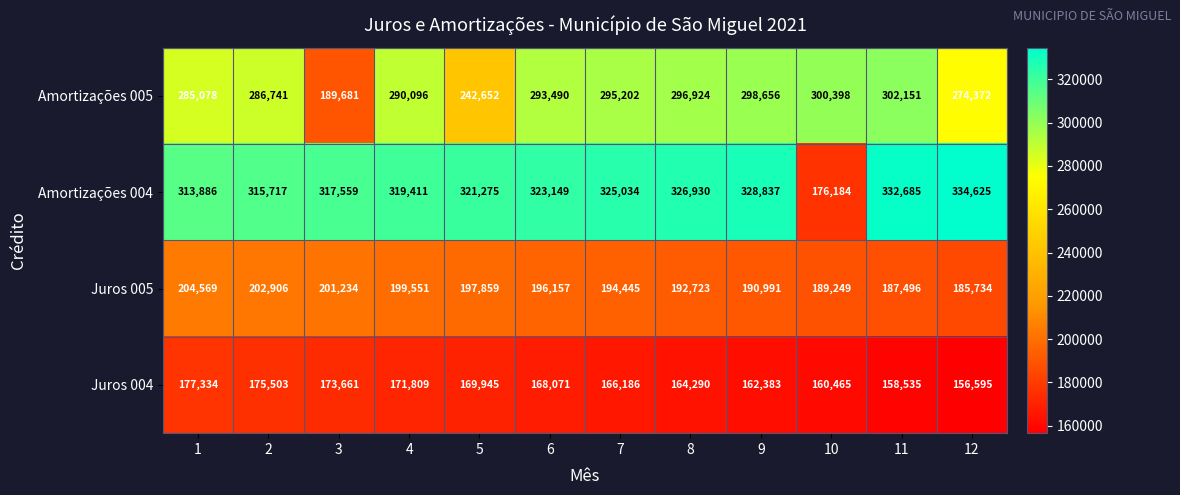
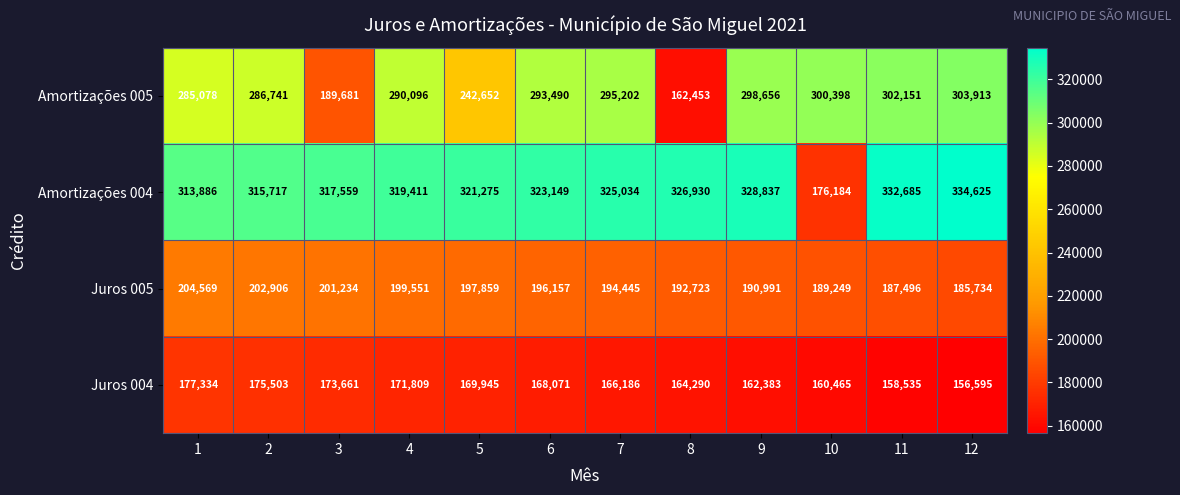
Amortizações 005, 8: 296,924 -> 162,453
Amortizações 005, 12: 274,372 -> 303,913
